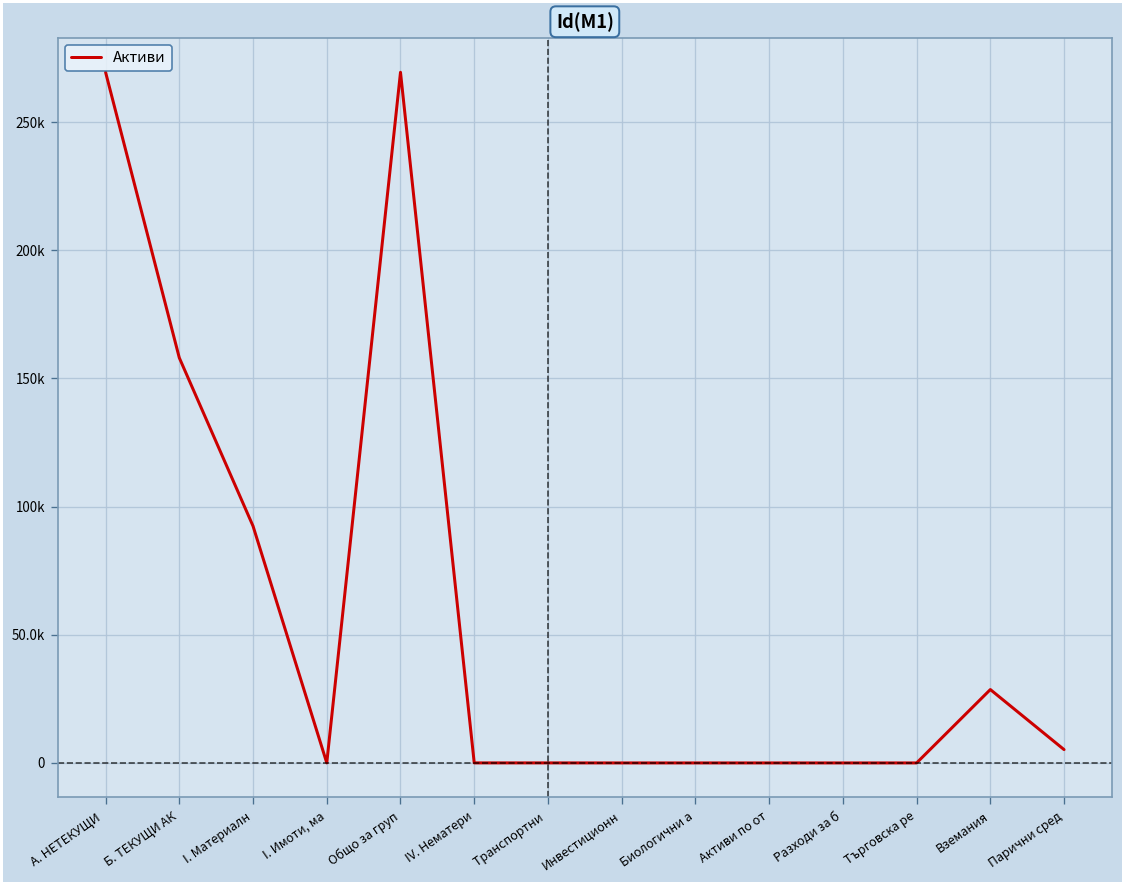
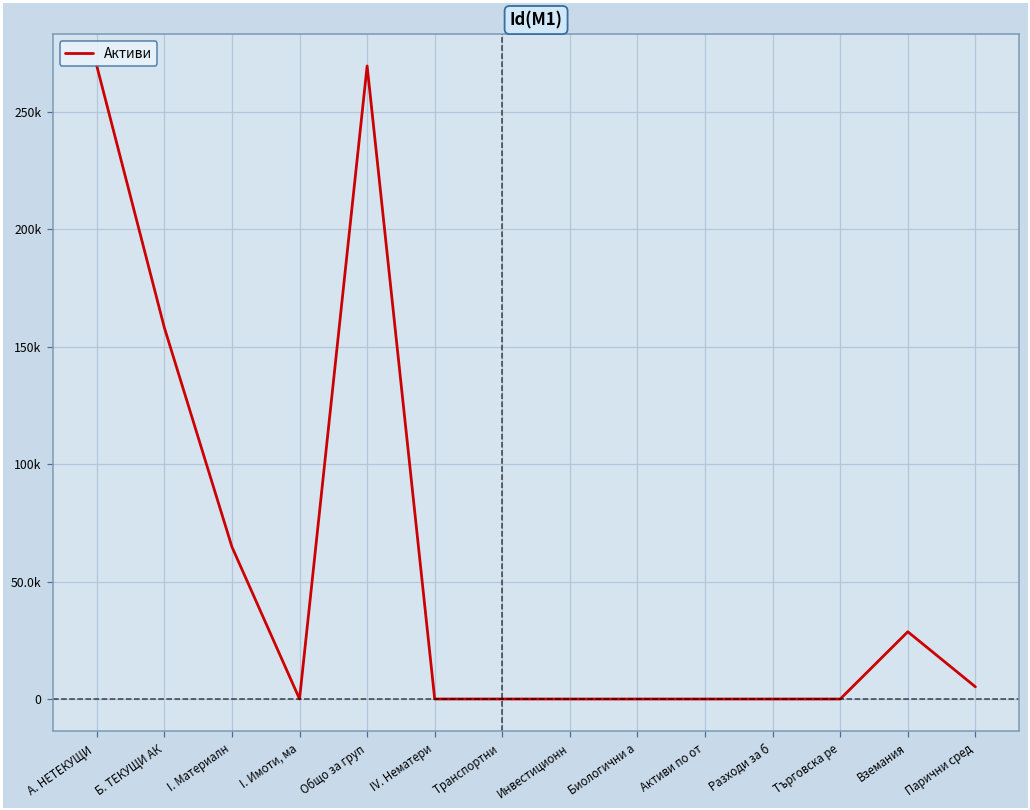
I. Материалн: 92000 -> 65000
